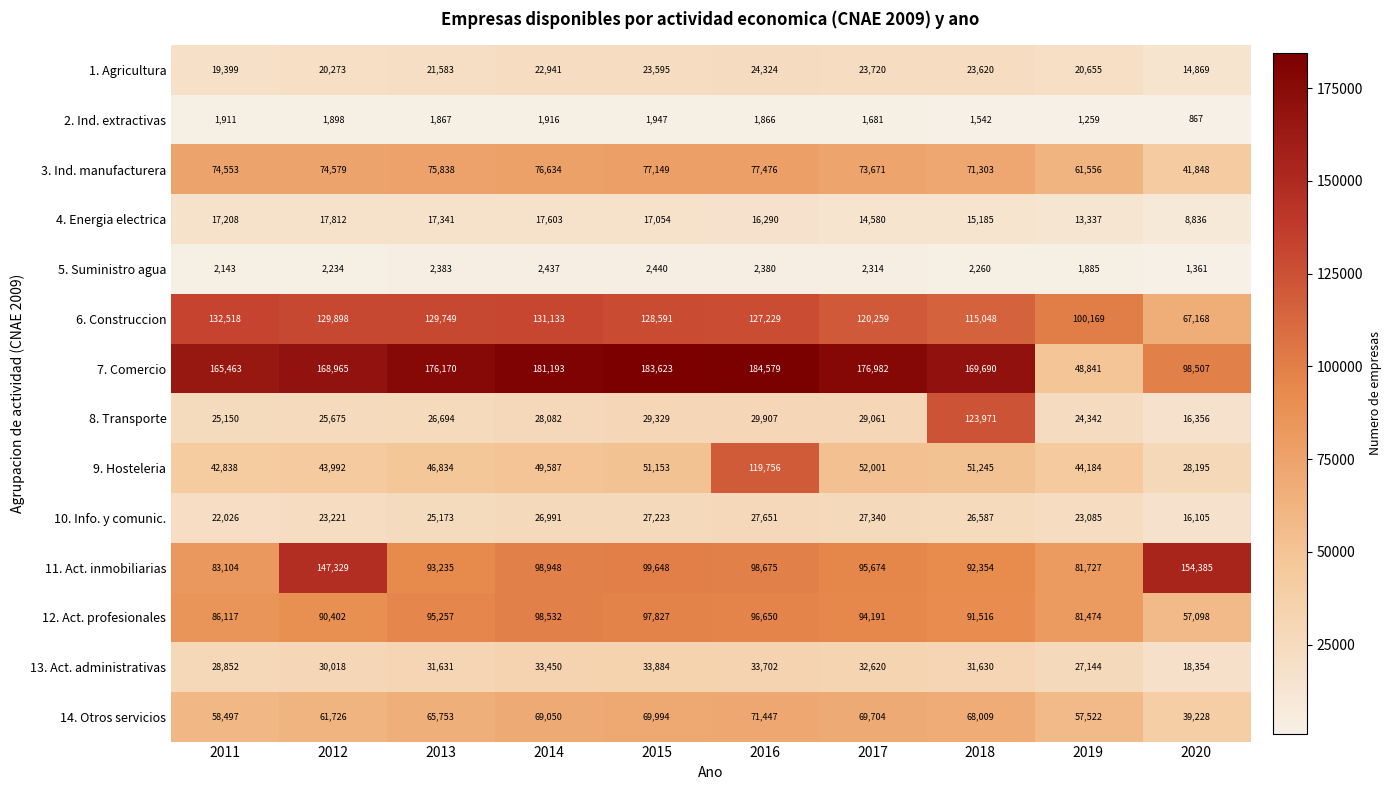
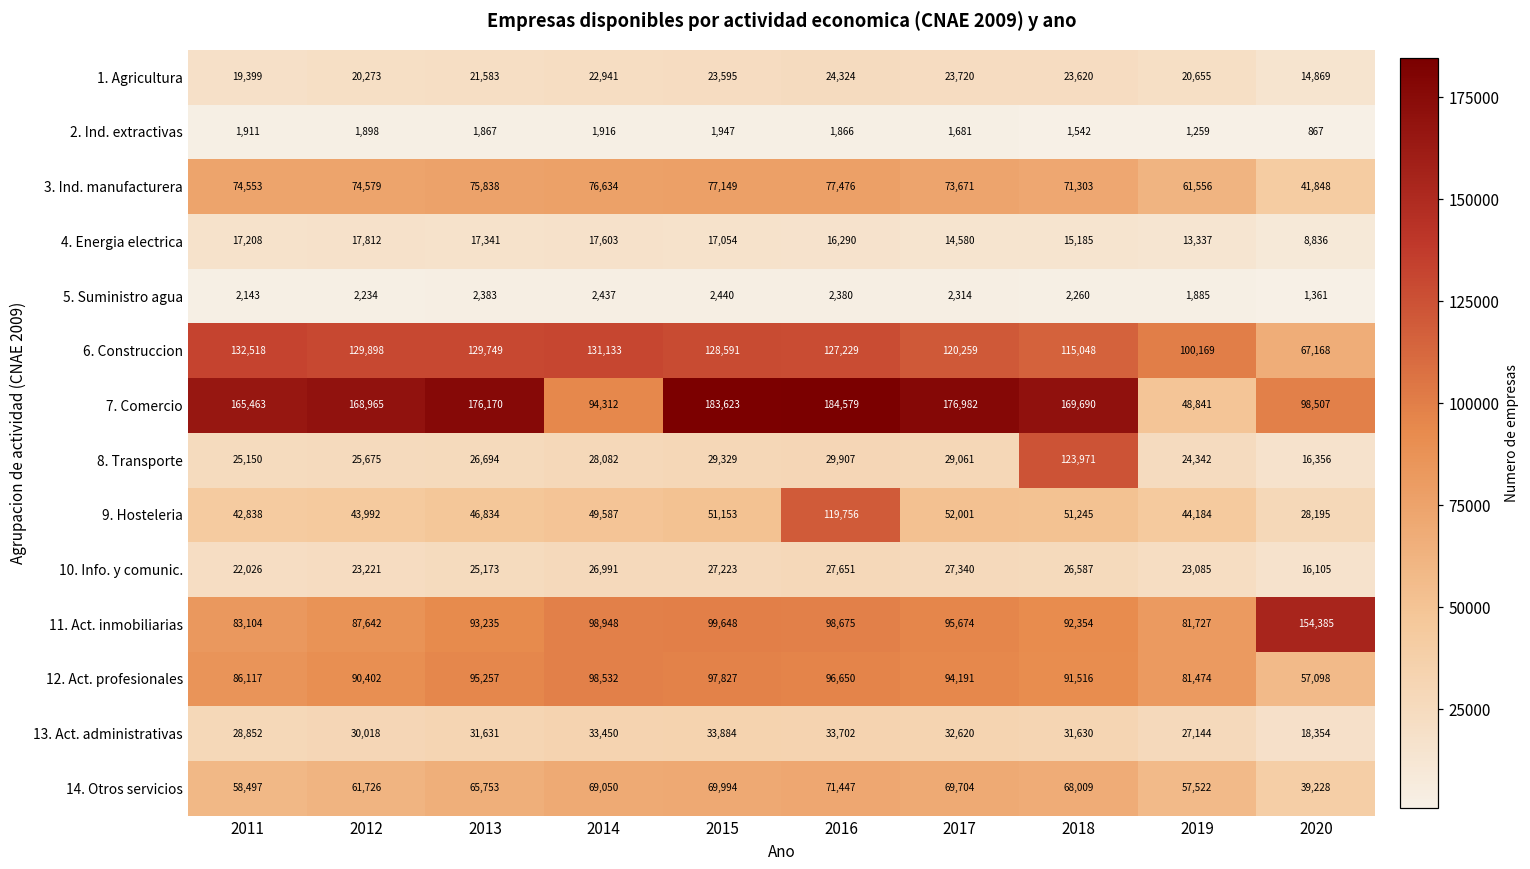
7. Comercio, 2014: 181,193 -> 94,312
11. Act. inmobiliarias, 2012: 147,329 -> 87,642
